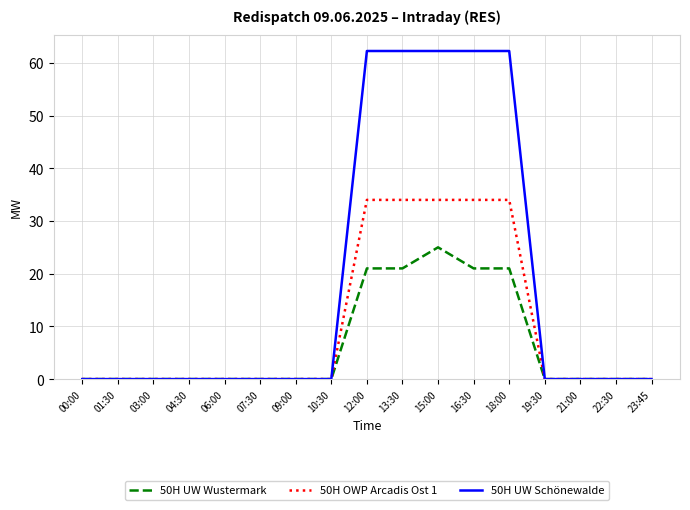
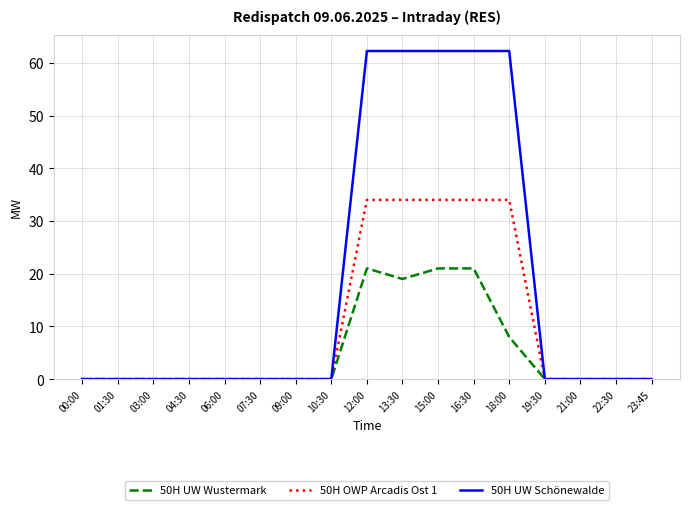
50H UW Wustermark, 13:30: 21 -> 19
50H UW Wustermark, 15:00: 25 -> 21
50H UW Wustermark, 18:00: 21 -> 8
